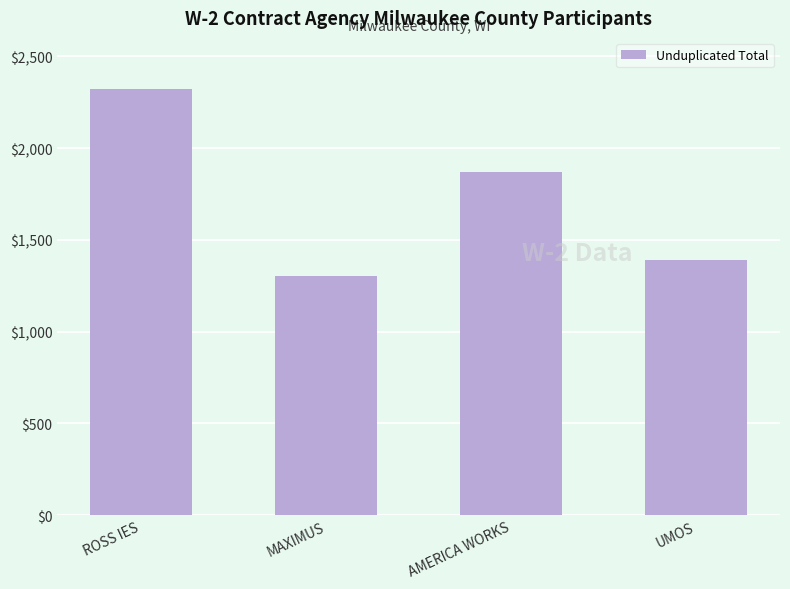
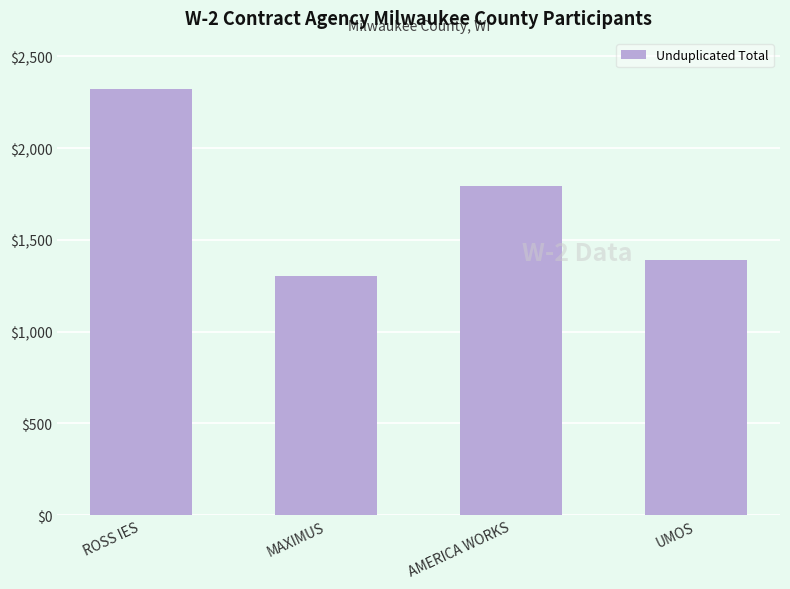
AMERICA WORKS: $1,870 -> $1,800
